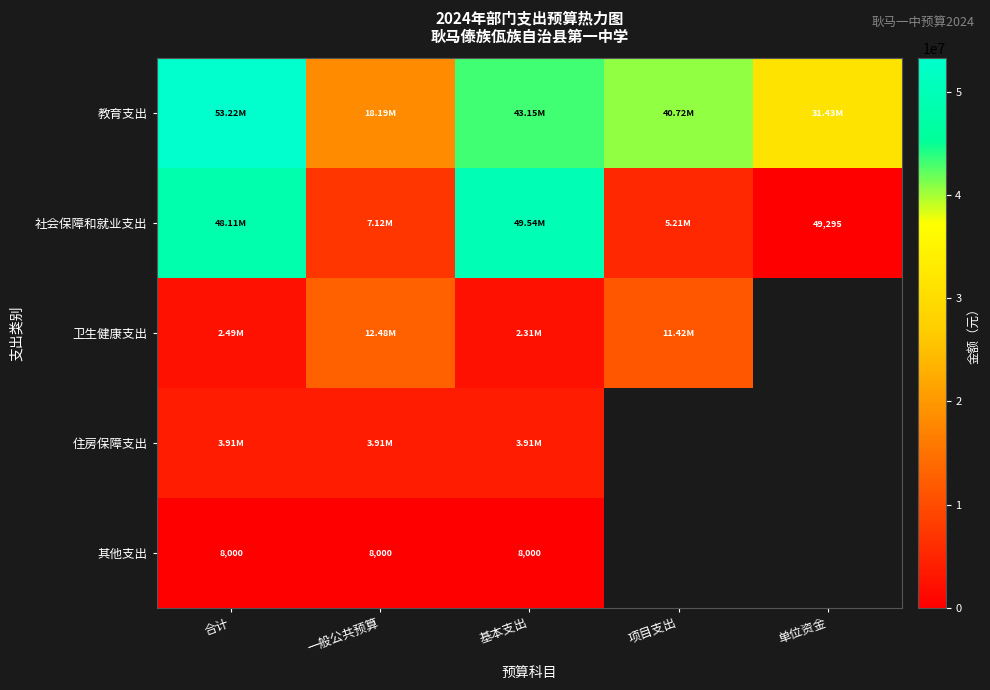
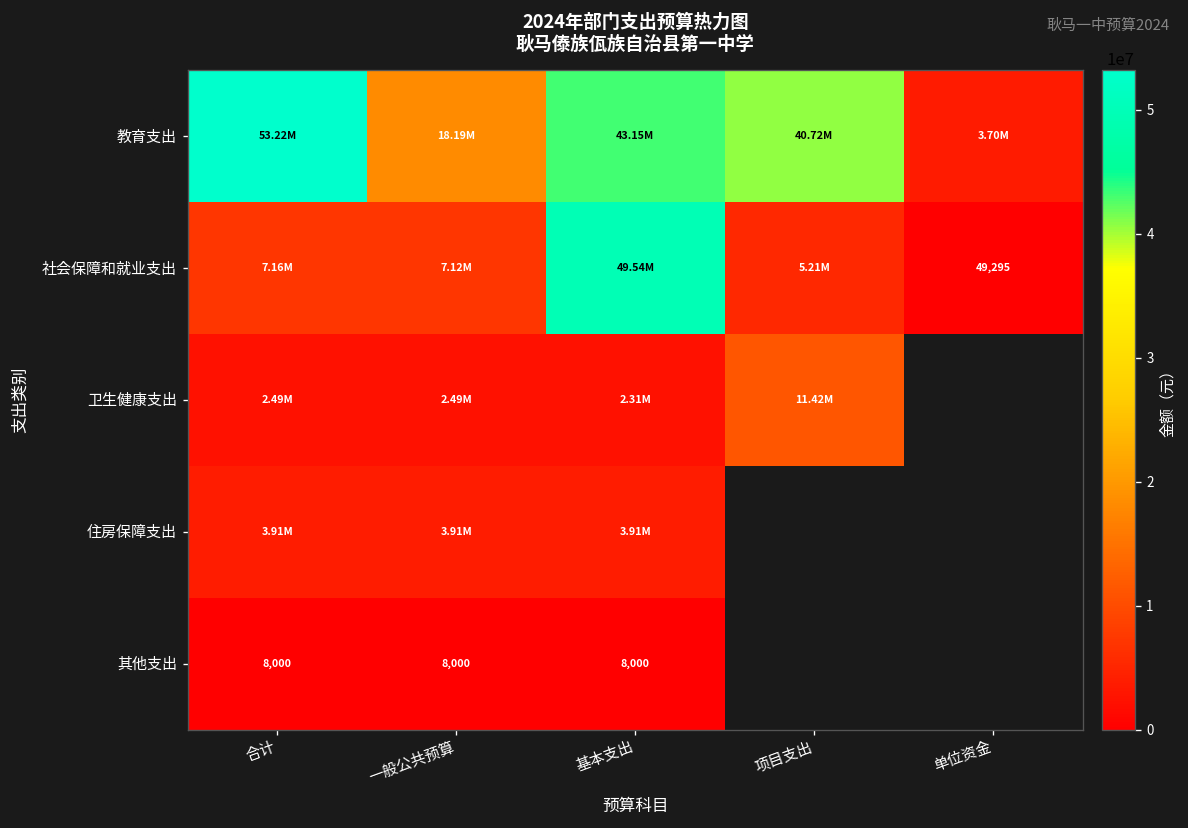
教育支出, 单位资金: 31.43M -> 3.70M
社会保障和就业支出, 合计: 48.11M -> 7.16M
卫生健康支出, 一般公共预算: 12.48M -> 2.49M
